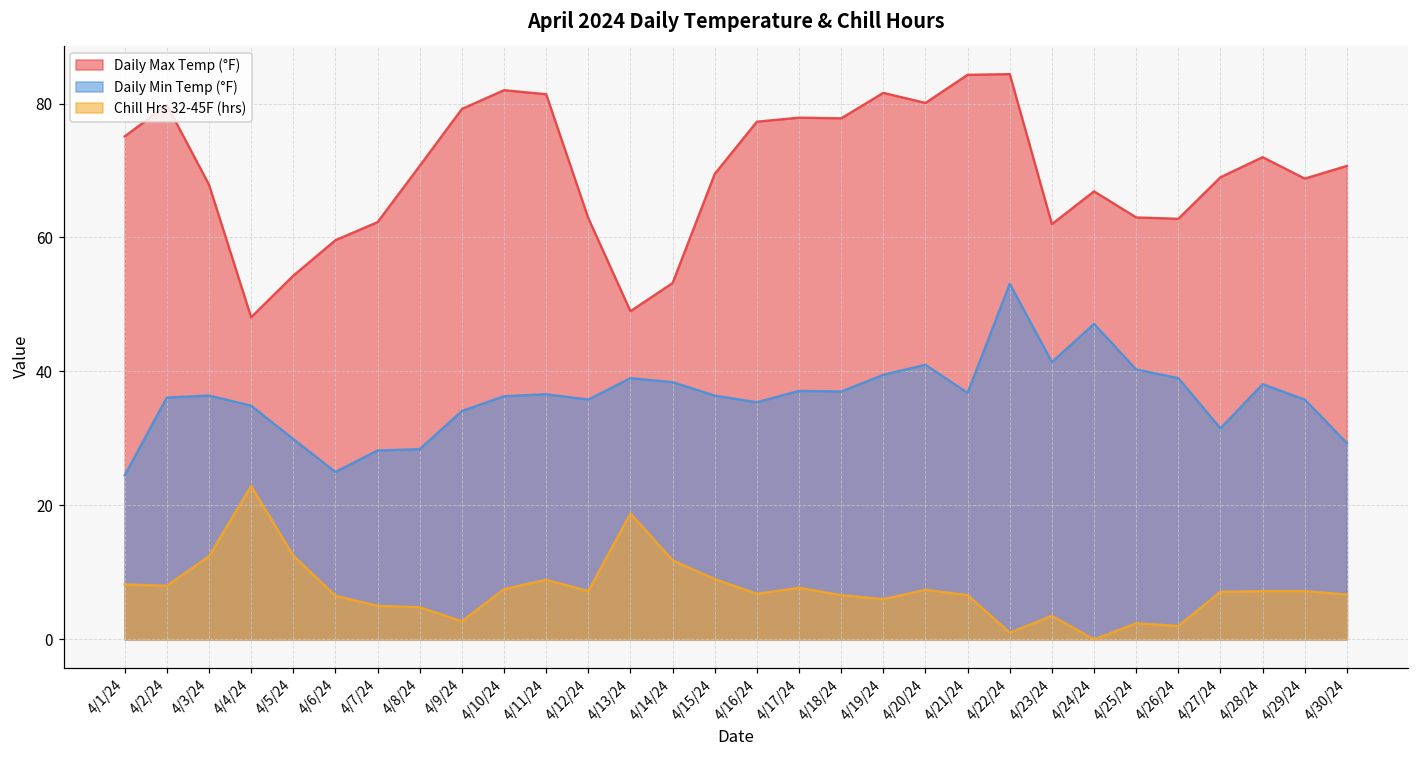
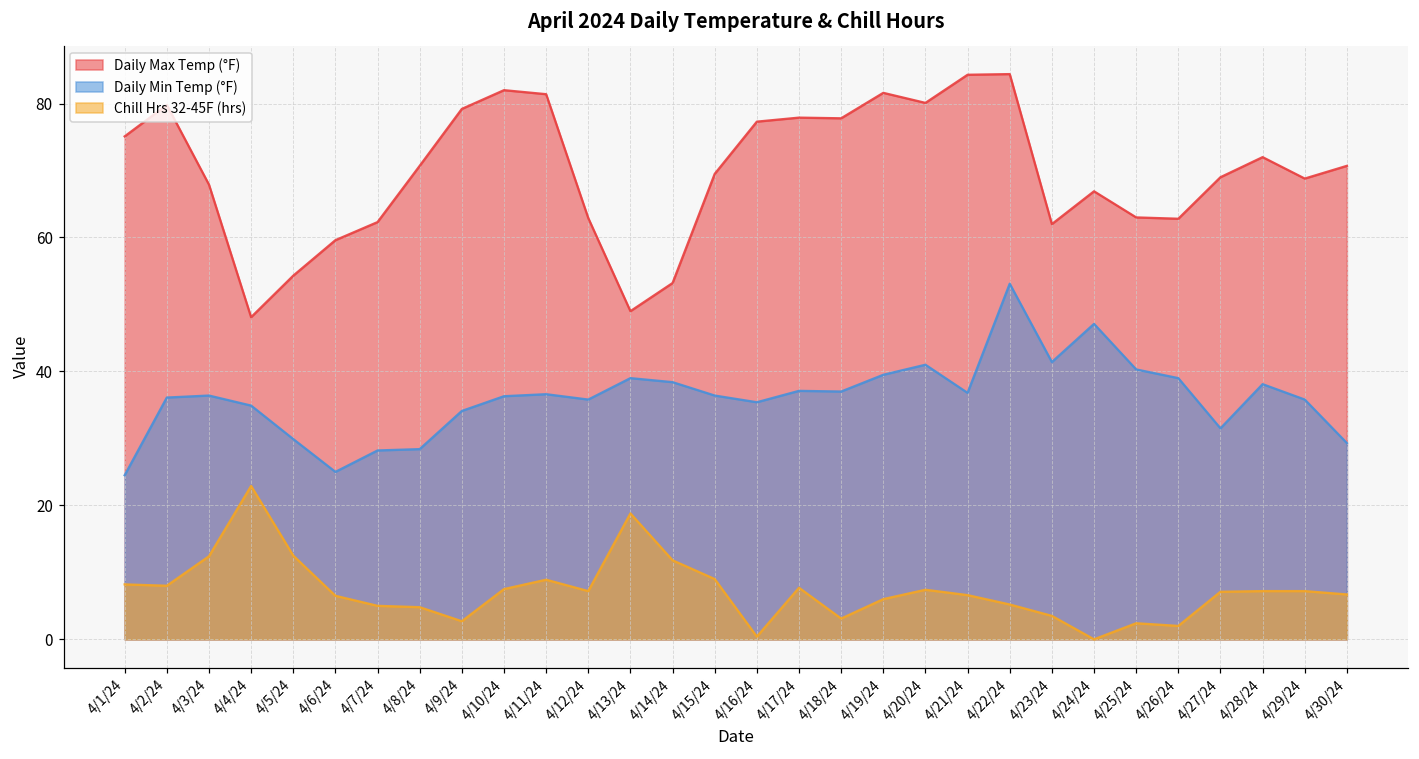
Chill Hrs 32-45F (hrs), 4/16/24: 7 -> 0
Chill Hrs 32-45F (hrs), 4/18/24: 7 -> 3
Chill Hrs 32-45F (hrs), 4/22/24: 1 -> 5
